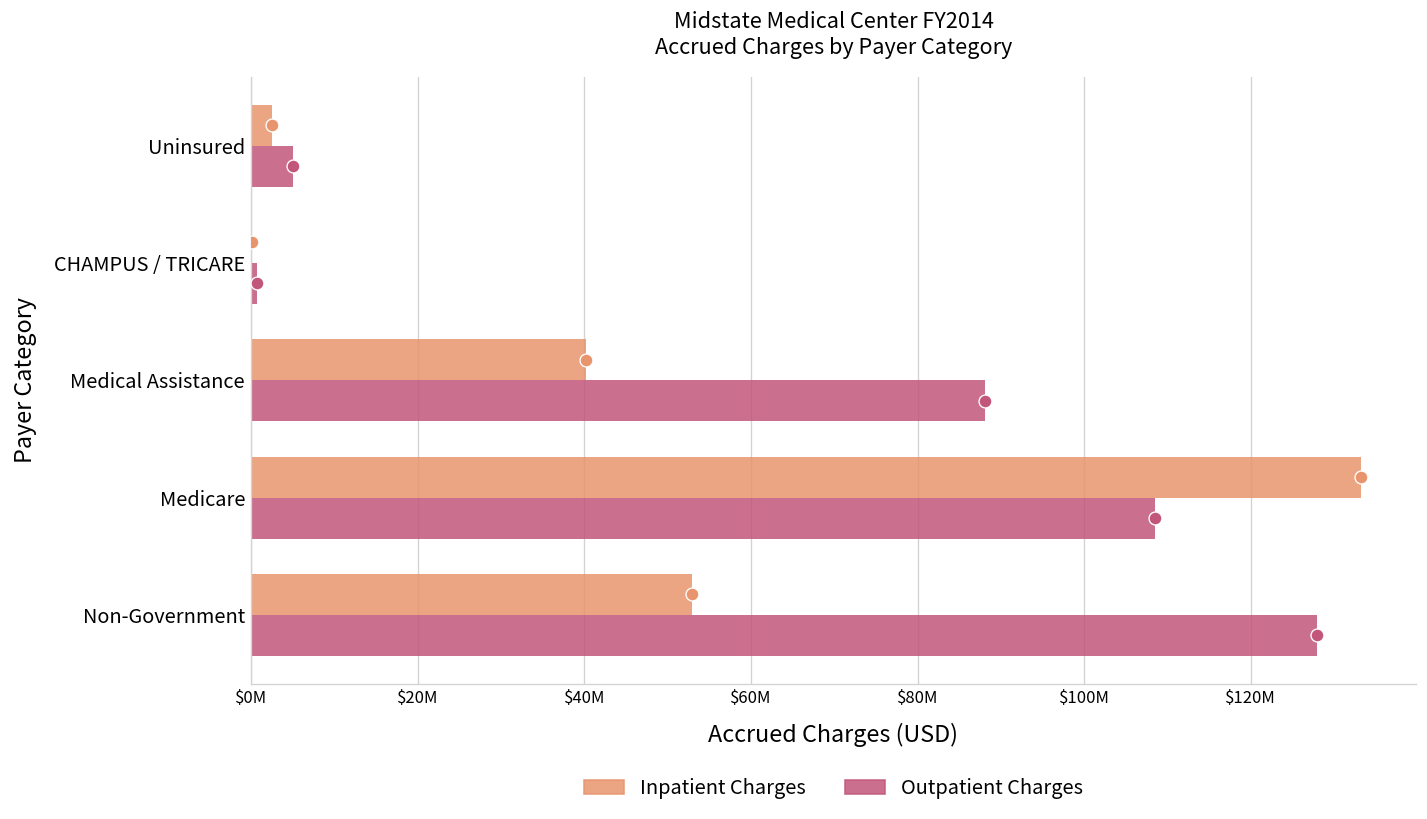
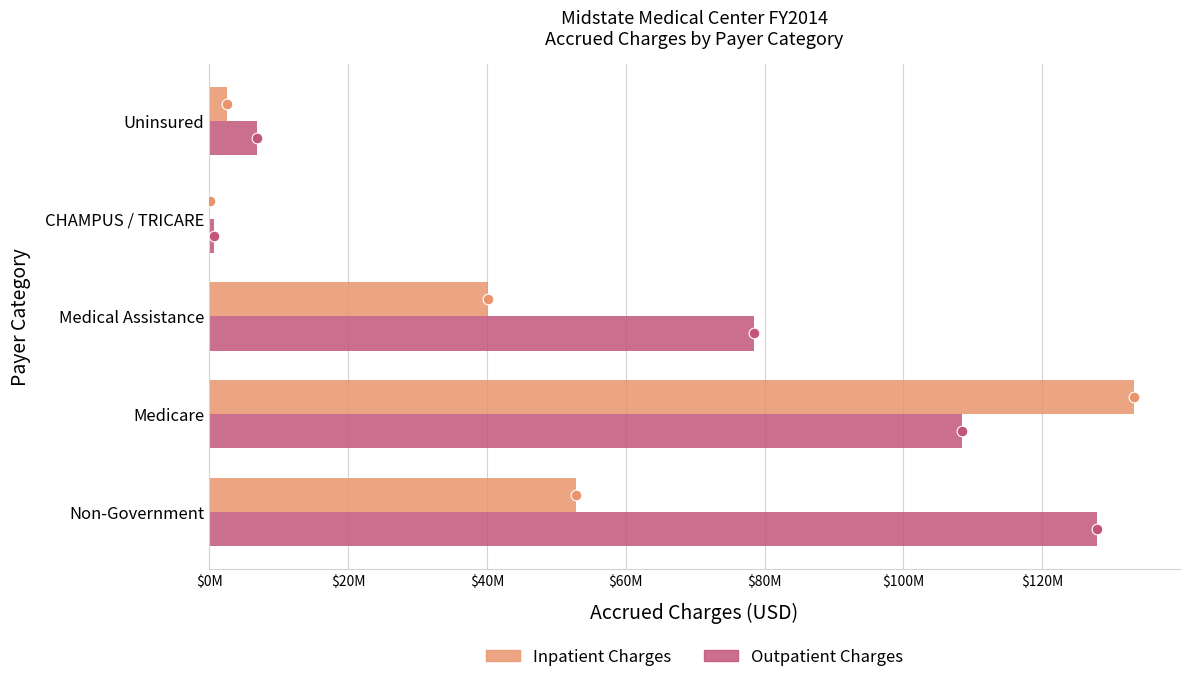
Outpatient Charges, Uninsured: $5000000 -> $7000000
Outpatient Charges, Medical Assistance: $88000000 -> $78000000
